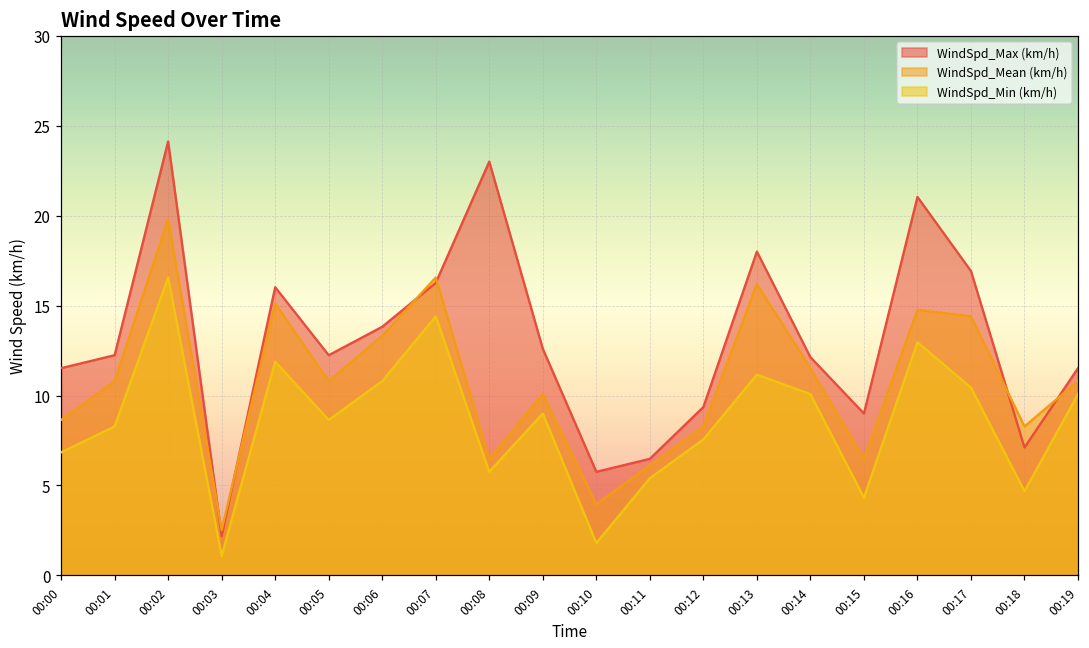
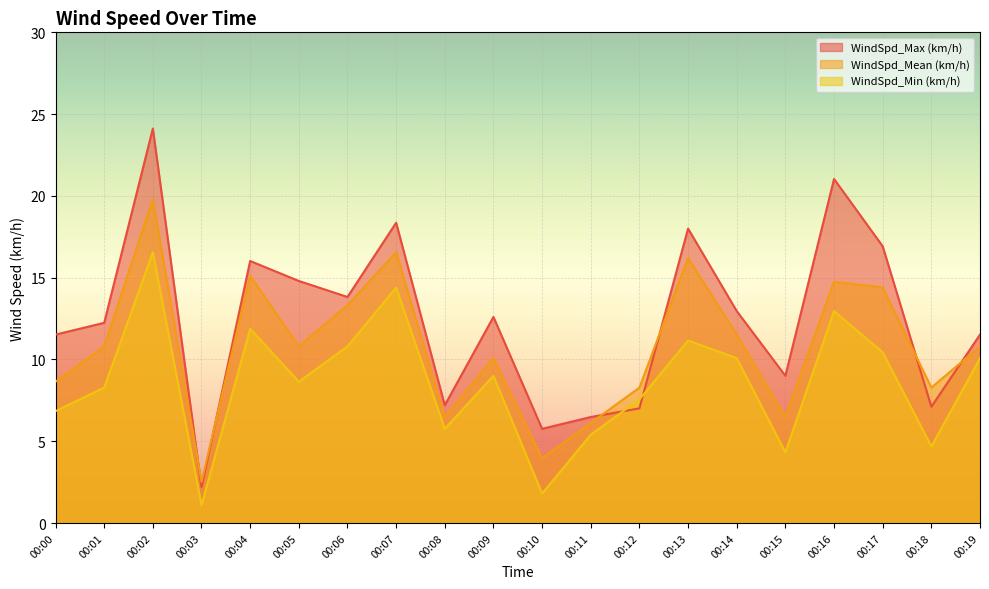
WindSpd_Max (km/h), 00:05: 12.2 -> 14.8
WindSpd_Max (km/h), 00:07: 16.3 -> 18.4
WindSpd_Max (km/h), 00:08: 23.0 -> 7.2
WindSpd_Max (km/h), 00:12: 9.4 -> 7.0
WindSpd_Max (km/h), 00:14: 12.1 -> 13.0
